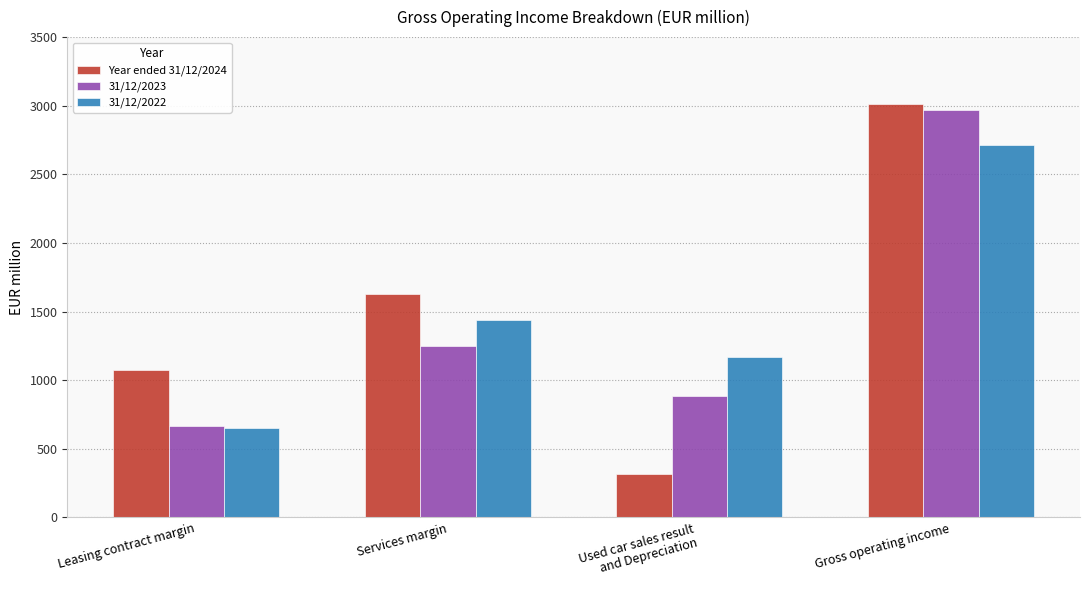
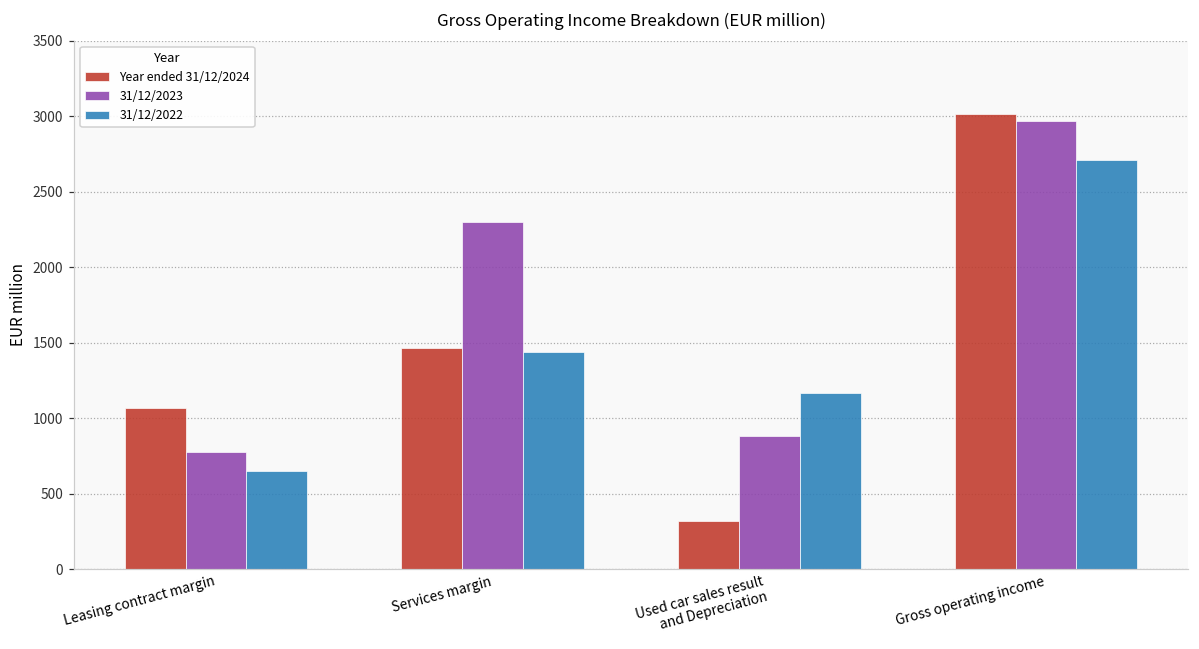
31/12/2023, Leasing contract margin: 660 -> 780
Year ended 31/12/2024, Services margin: 1630 -> 1470
31/12/2023, Services margin: 1250 -> 2300
